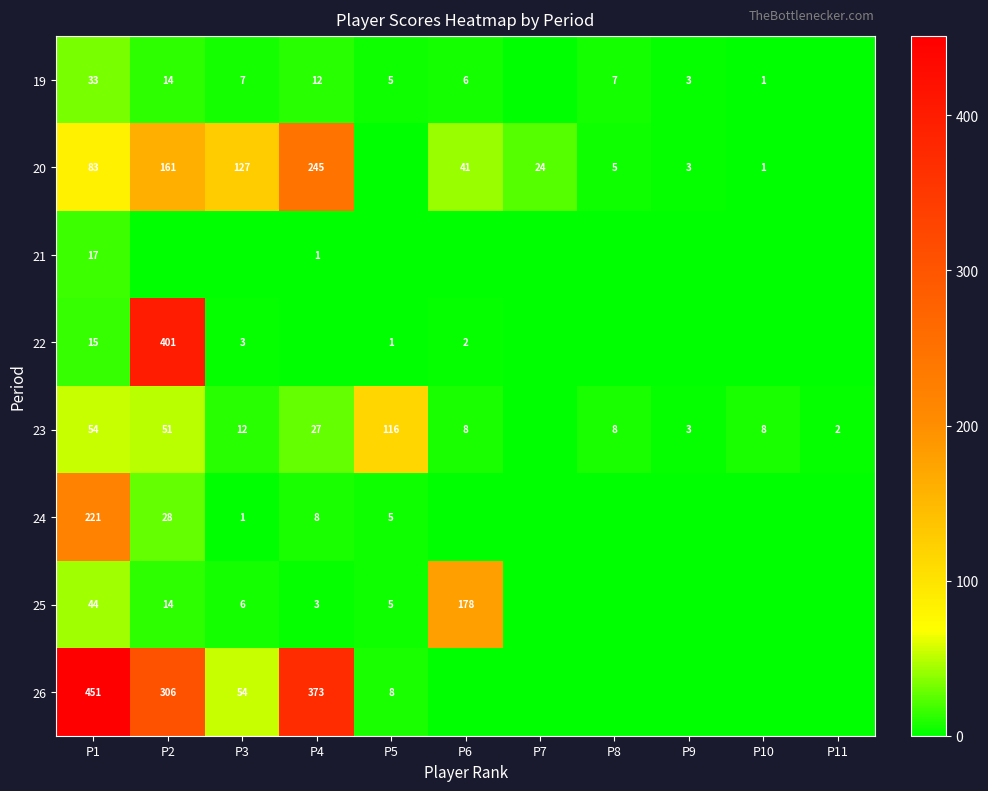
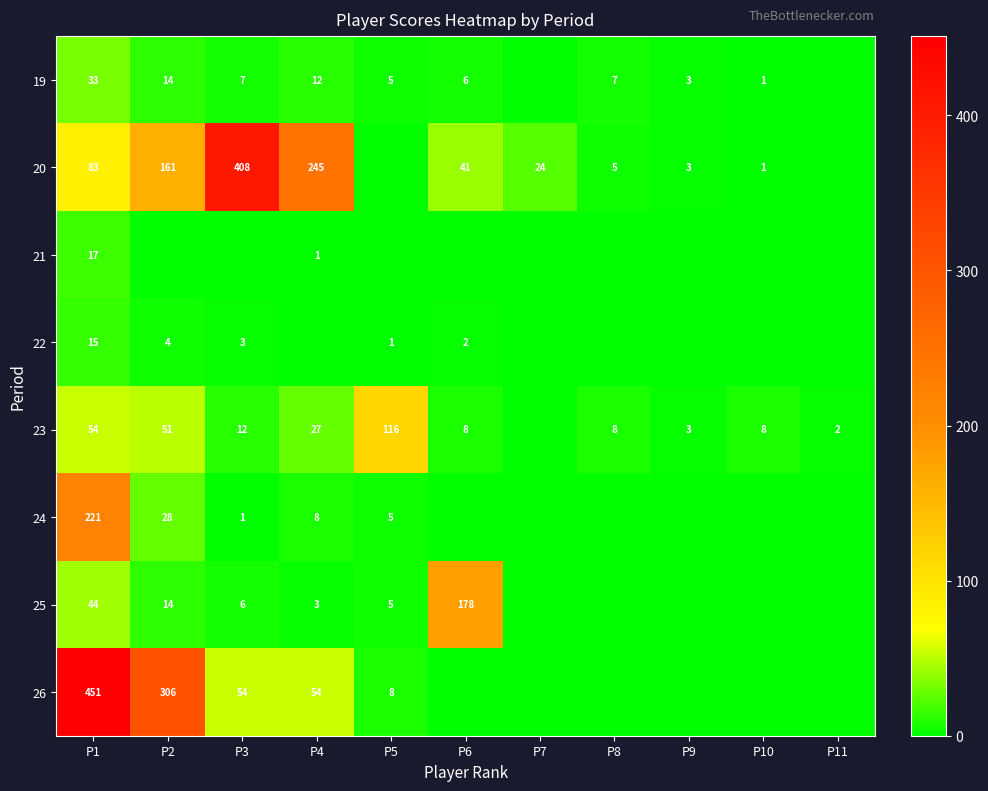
20, P3: 127 -> 408
22, P2: 401 -> 4
26, P4: 373 -> 54
